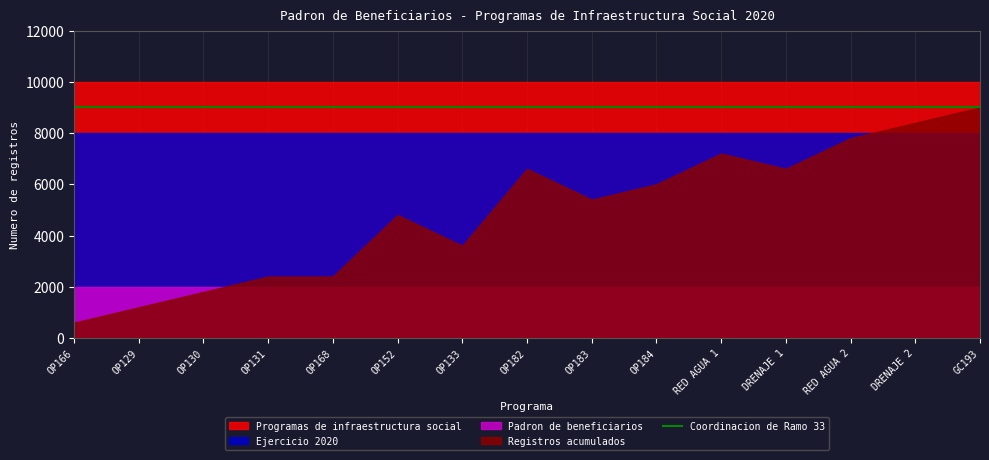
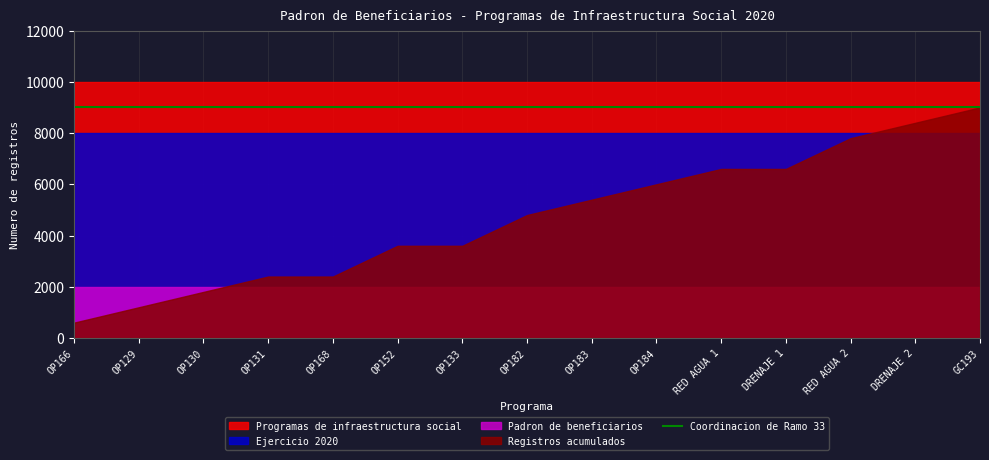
Registros acumulados, OP152: 4800 -> 3600
Registros acumulados, OP182: 6600 -> 4800
Registros acumulados, RED AGUA 1: 7200 -> 6600
